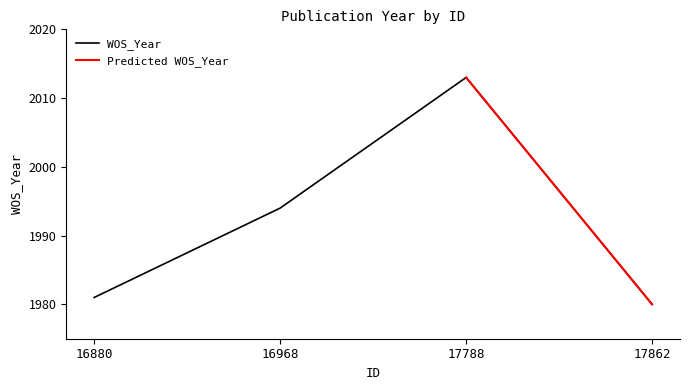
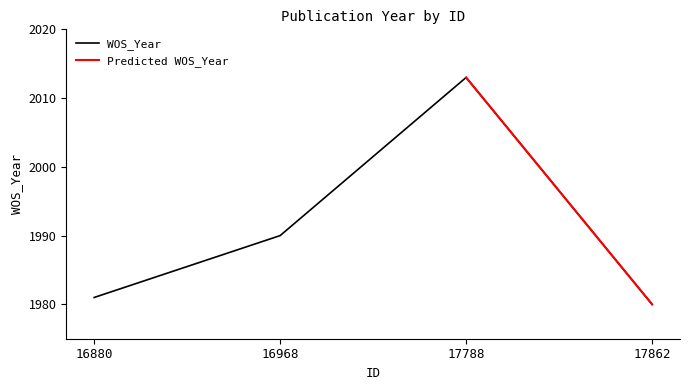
WOS_Year, 16968: 1994 -> 1990
